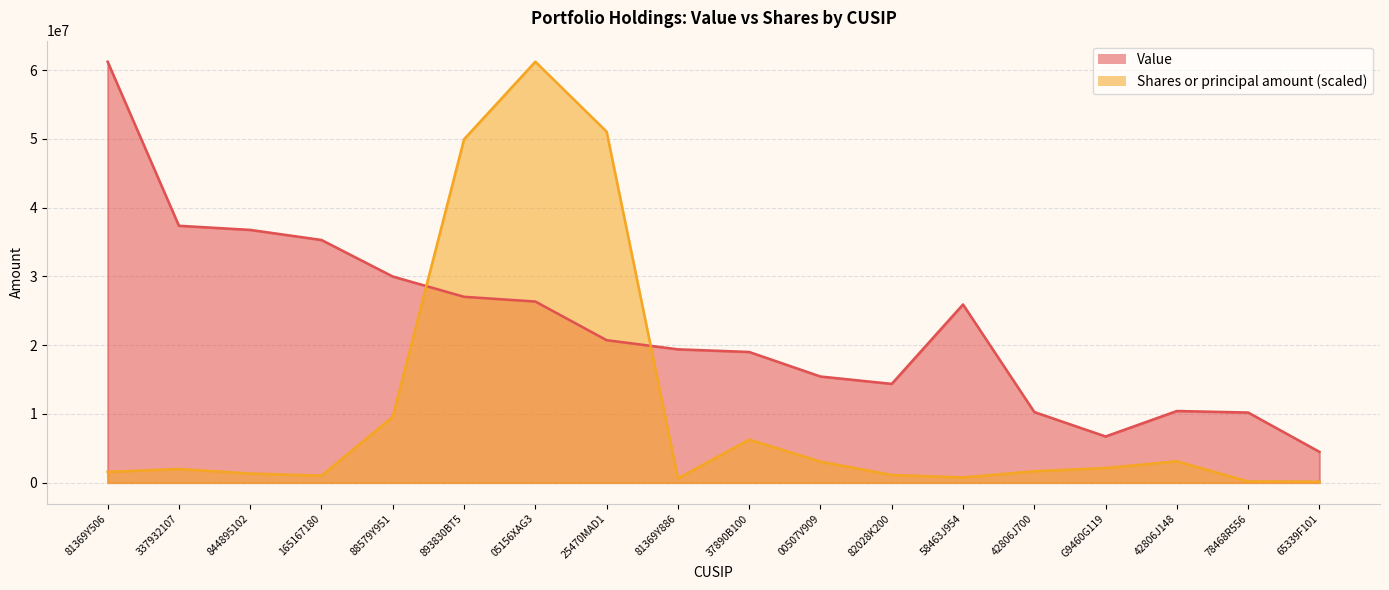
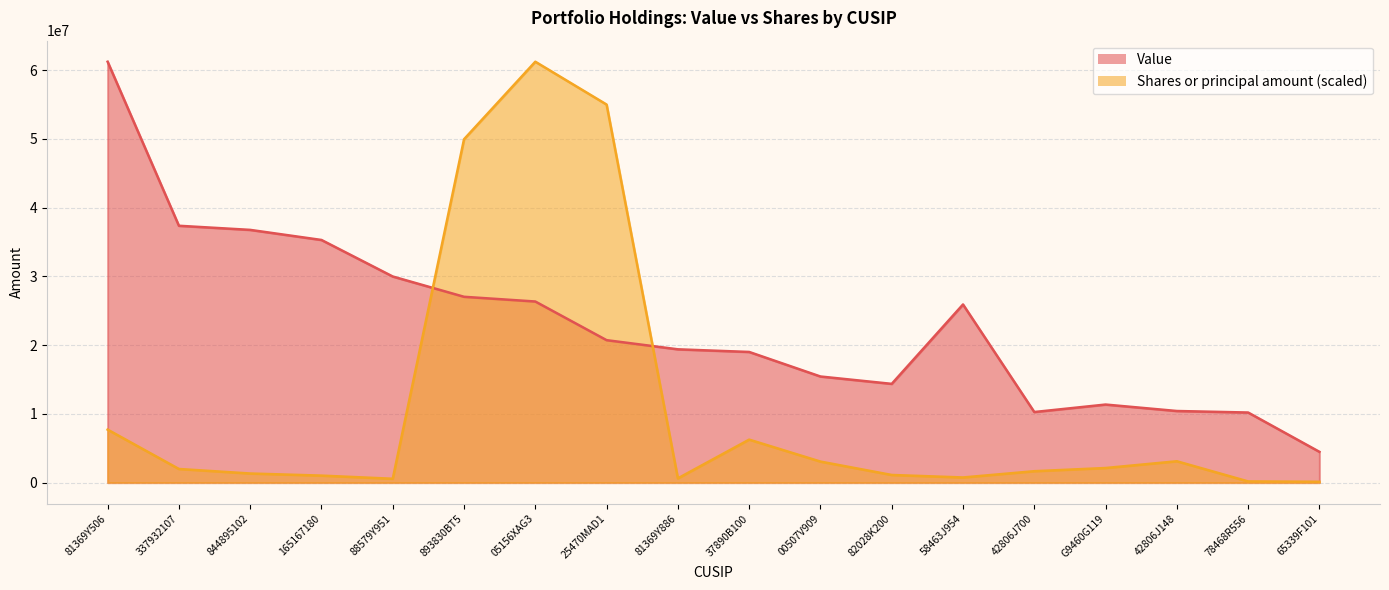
Shares or principal amount (scaled), 81369Y506: 2000000 -> 8000000
Shares or principal amount (scaled), 88579Y951: 10000000 -> 1000000
Shares or principal amount (scaled), 25470MAD1: 51000000 -> 55000000
Value, G9460G119: 7000000 -> 11000000
